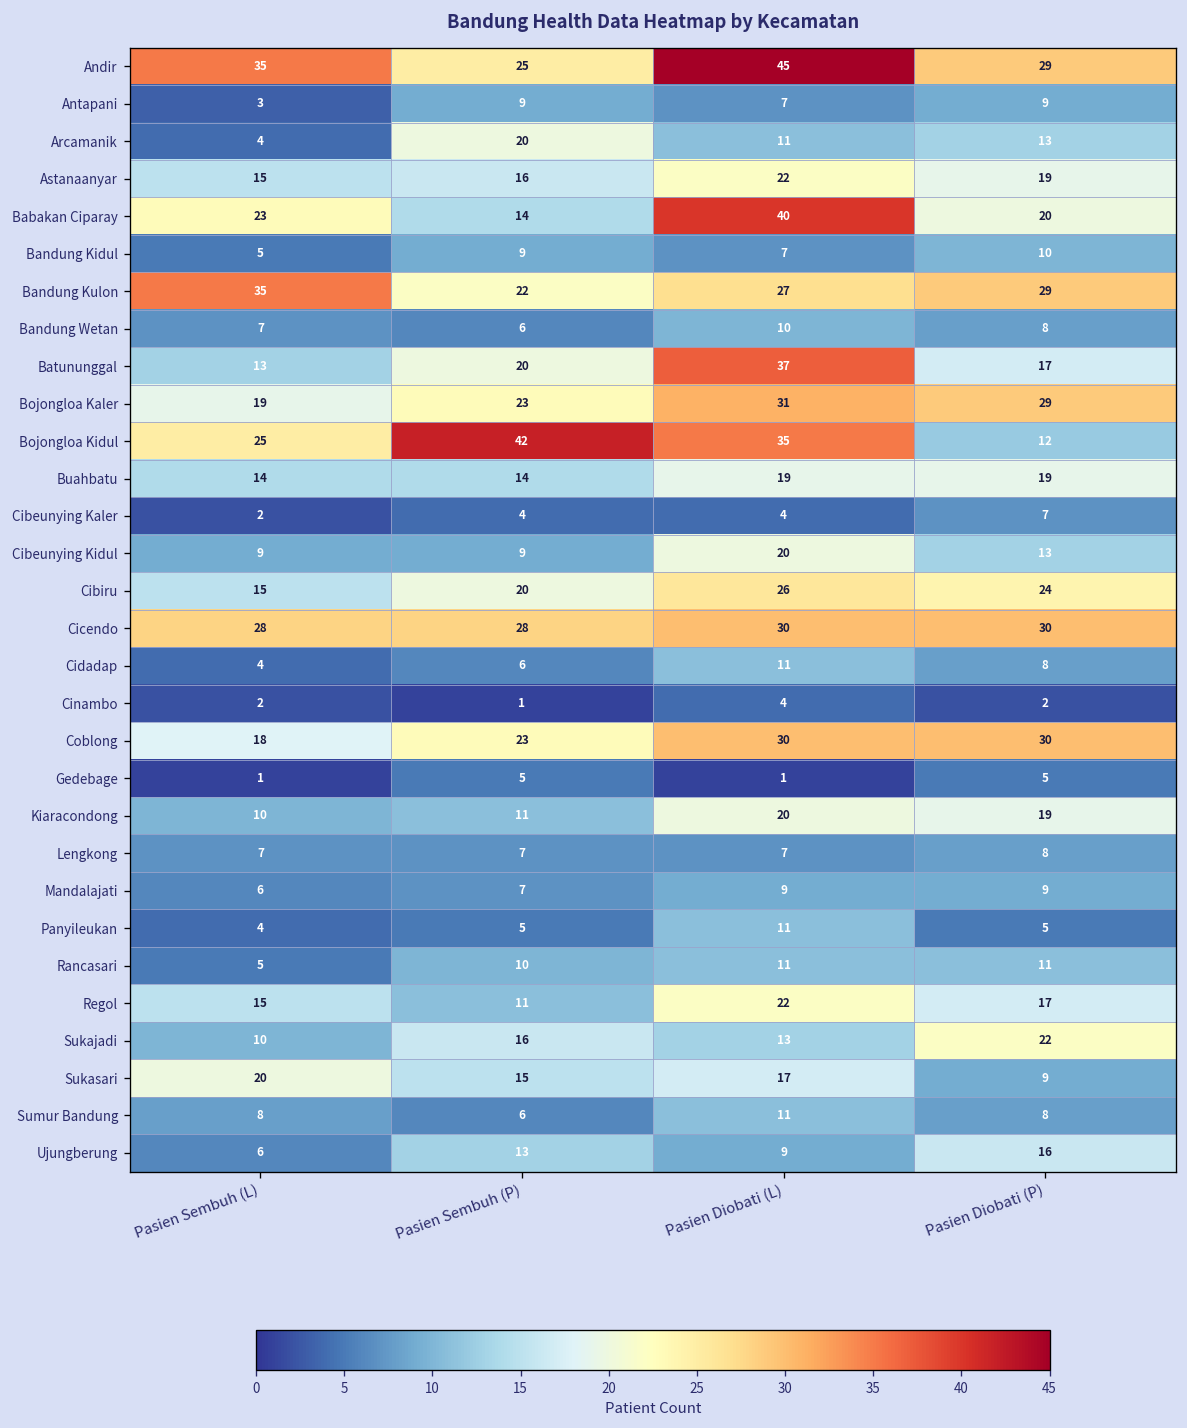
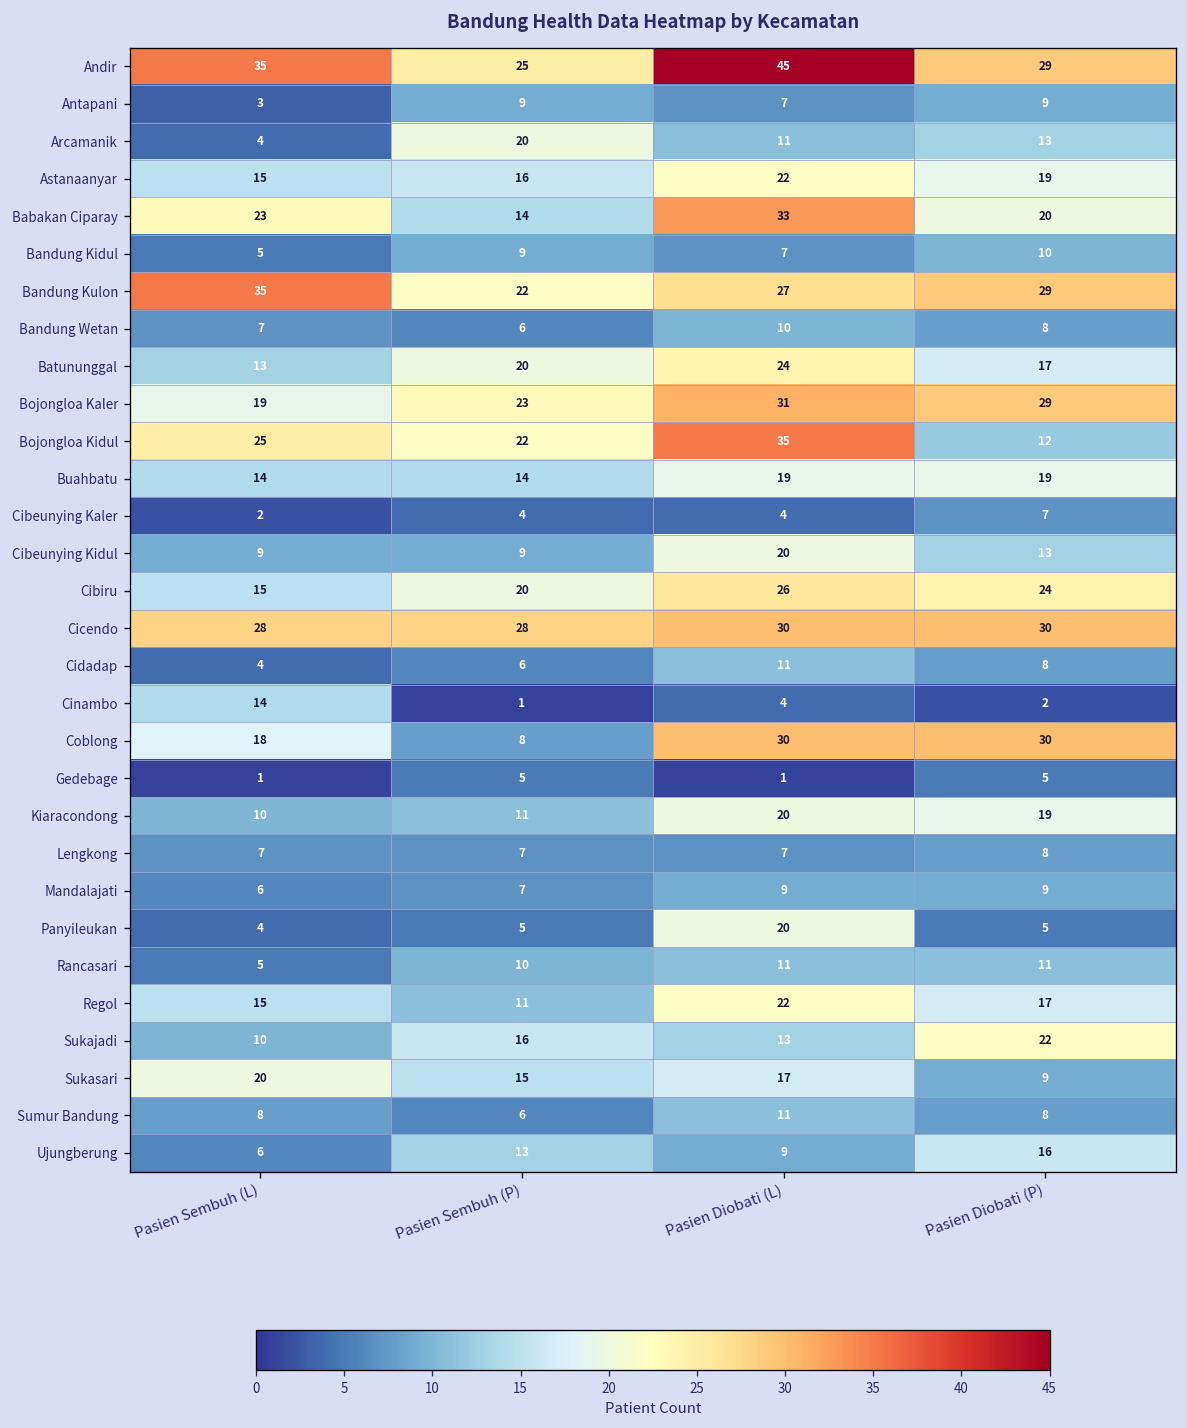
Babakan Ciparay, Pasien Diobati (L): 40 -> 33
Batununggal, Pasien Diobati (L): 37 -> 24
Bojongloa Kidul, Pasien Sembuh (P): 42 -> 22
Cinambo, Pasien Sembuh (L): 2 -> 14
Coblong, Pasien Sembuh (P): 23 -> 8
Panyileukan, Pasien Diobati (L): 11 -> 20
